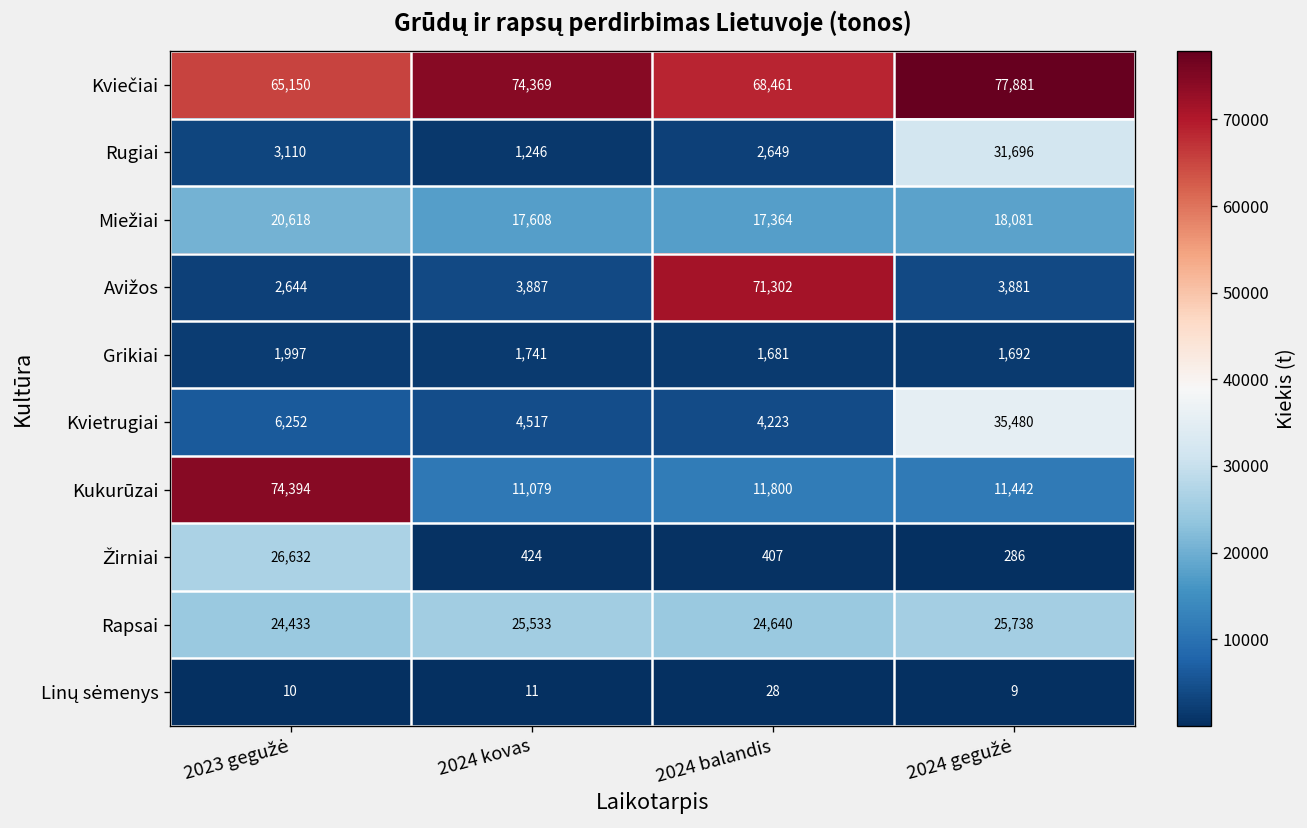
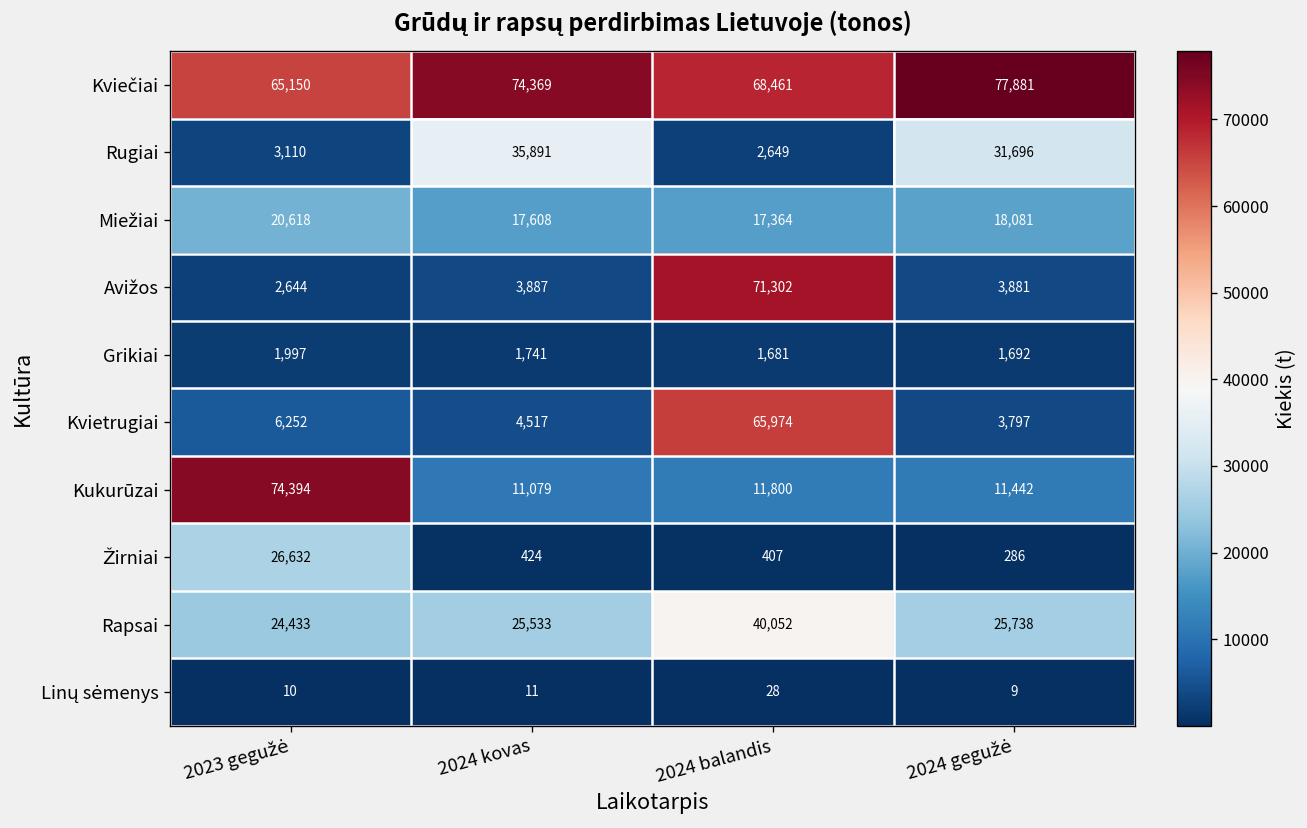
Rugiai, 2024 kovas: 1,246 -> 35,891
Kvietrugiai, 2024 balandis: 4,223 -> 65,974
Kvietrugiai, 2024 gegužė: 35,480 -> 3,797
Rapsai, 2024 balandis: 24,640 -> 40,052
